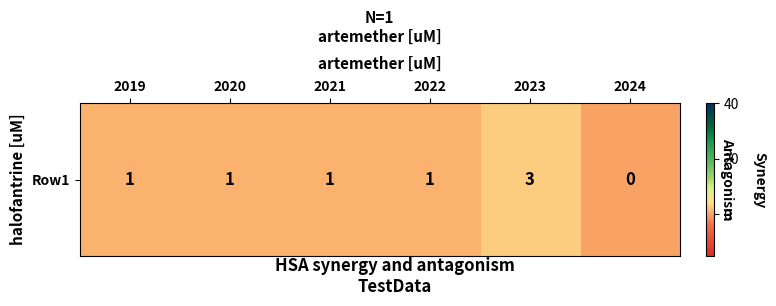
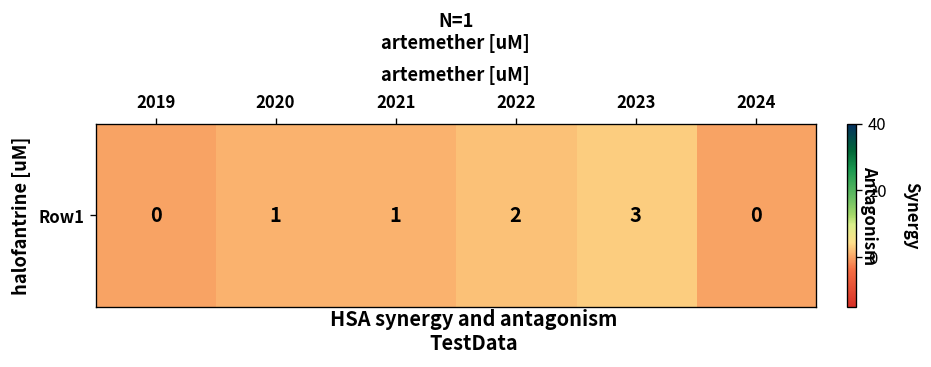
Row1, 2019: 1 -> 0
Row1, 2022: 1 -> 2
